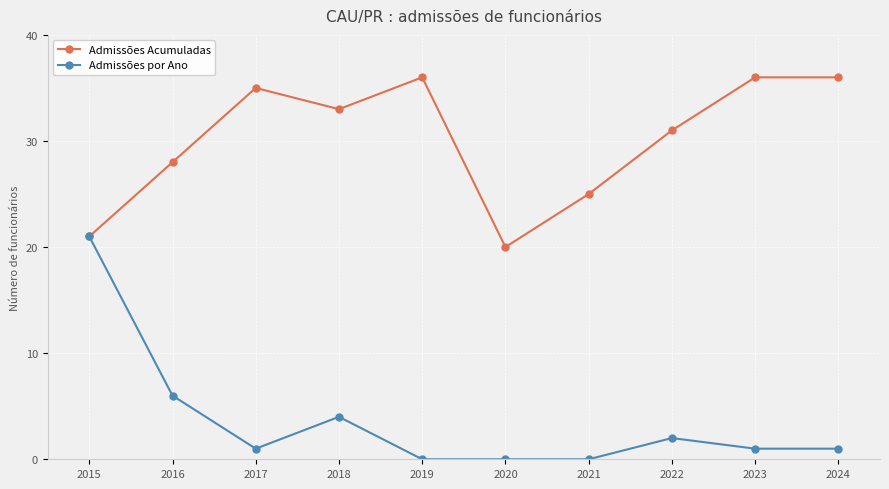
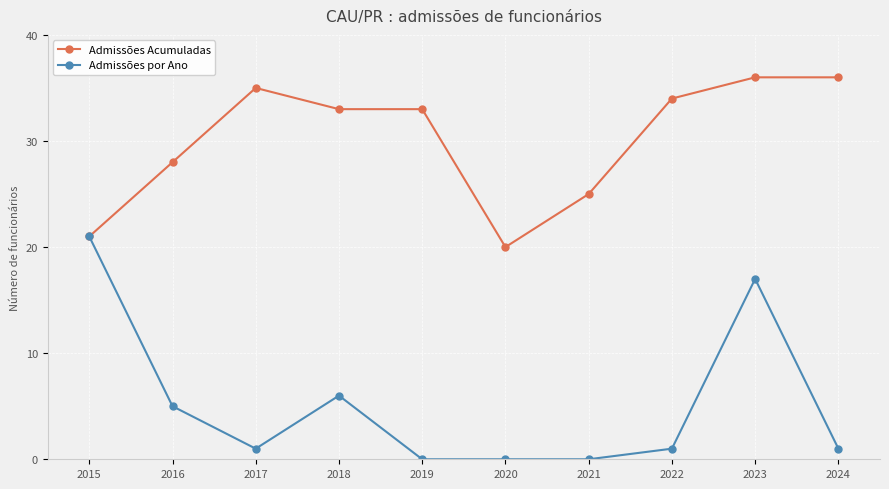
Admissões por Ano, 2016: 6 -> 5
Admissões por Ano, 2018: 4 -> 6
Admissões Acumuladas, 2019: 36 -> 33
Admissões Acumuladas, 2022: 31 -> 34
Admissões por Ano, 2022: 2 -> 1
Admissões por Ano, 2023: 1 -> 17
